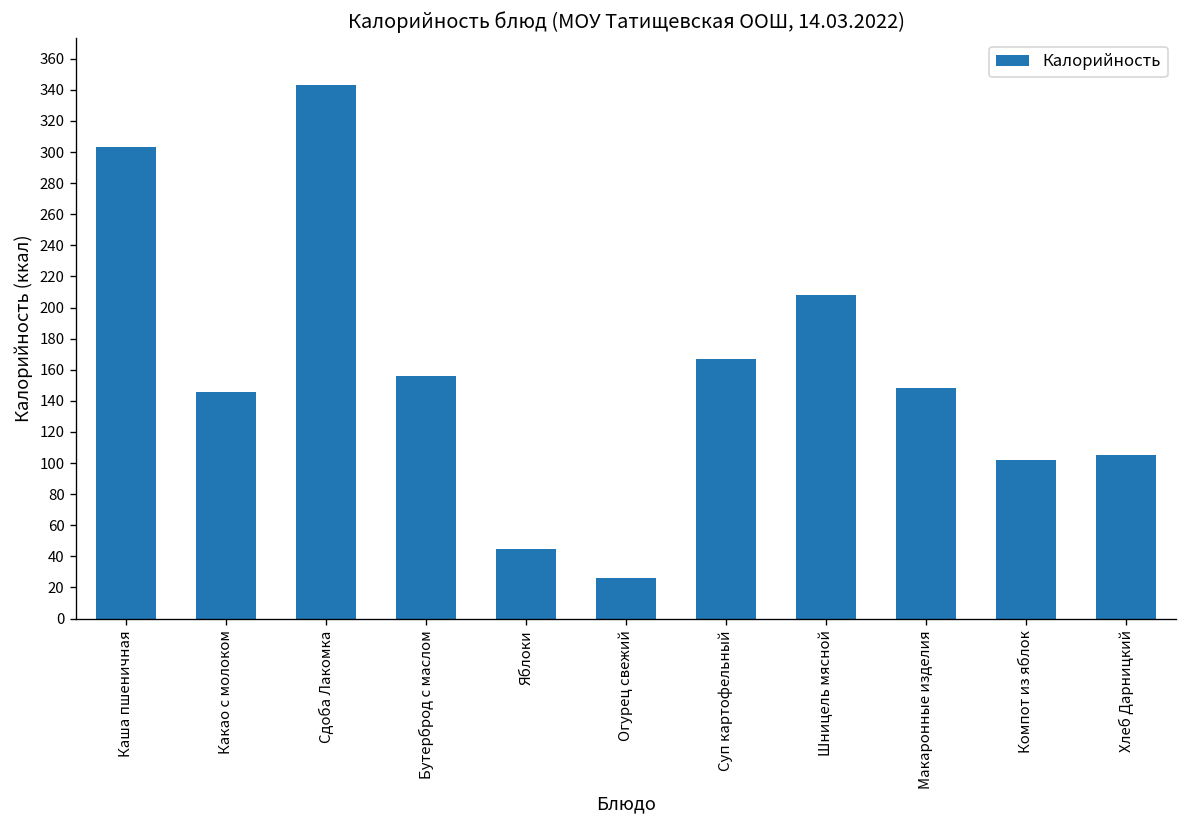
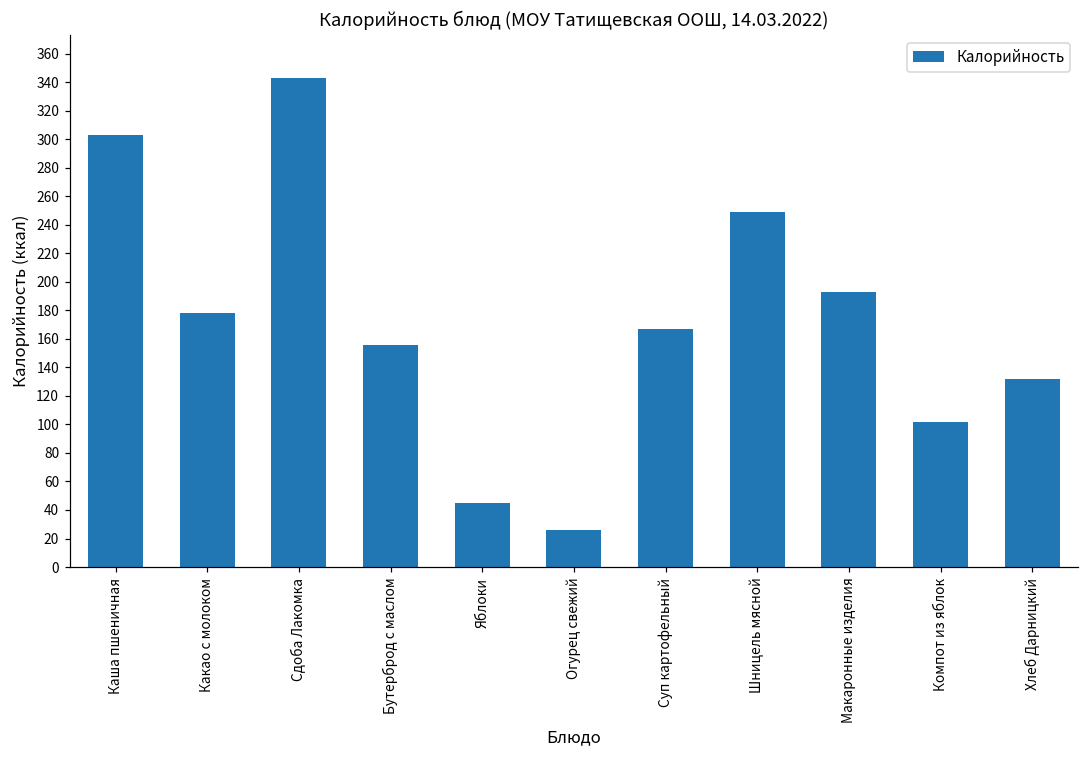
Какао с молоком: 146 -> 178
Шницель мясной: 208 -> 249
Макаронные изделия: 148 -> 193
Хлеб Дарницкий: 105 -> 132
